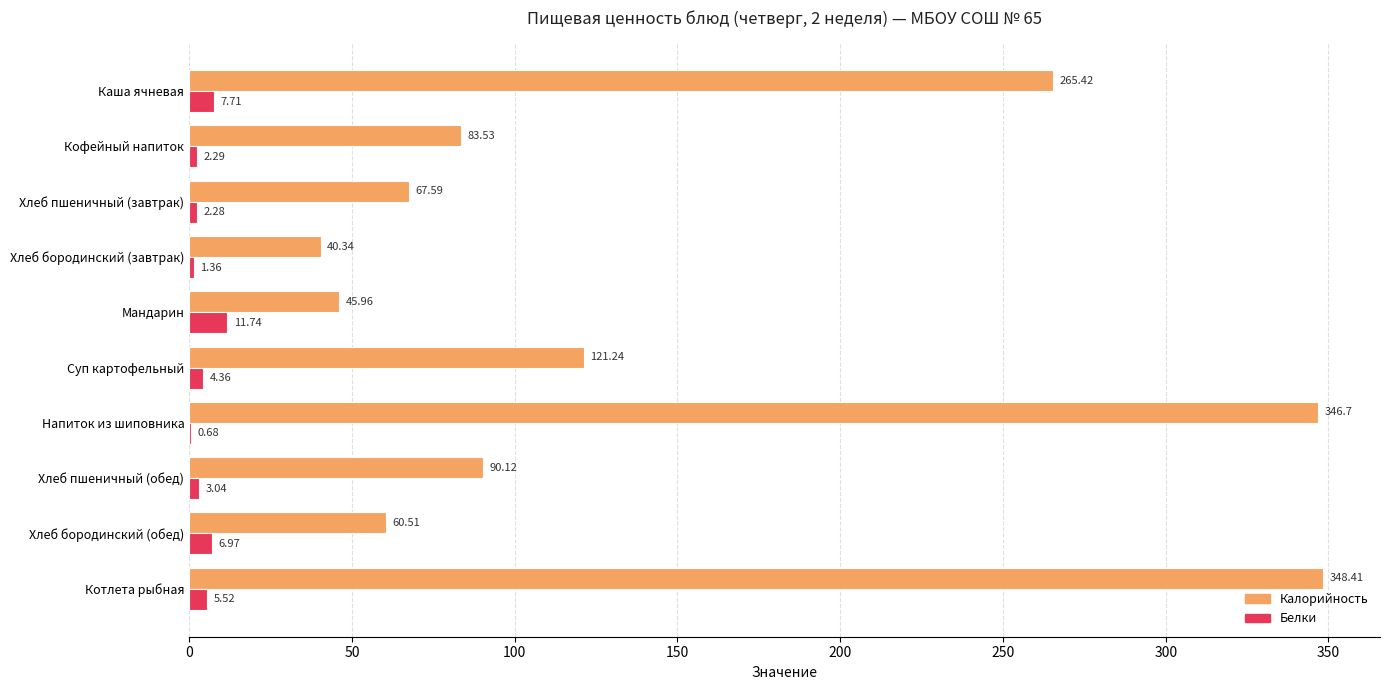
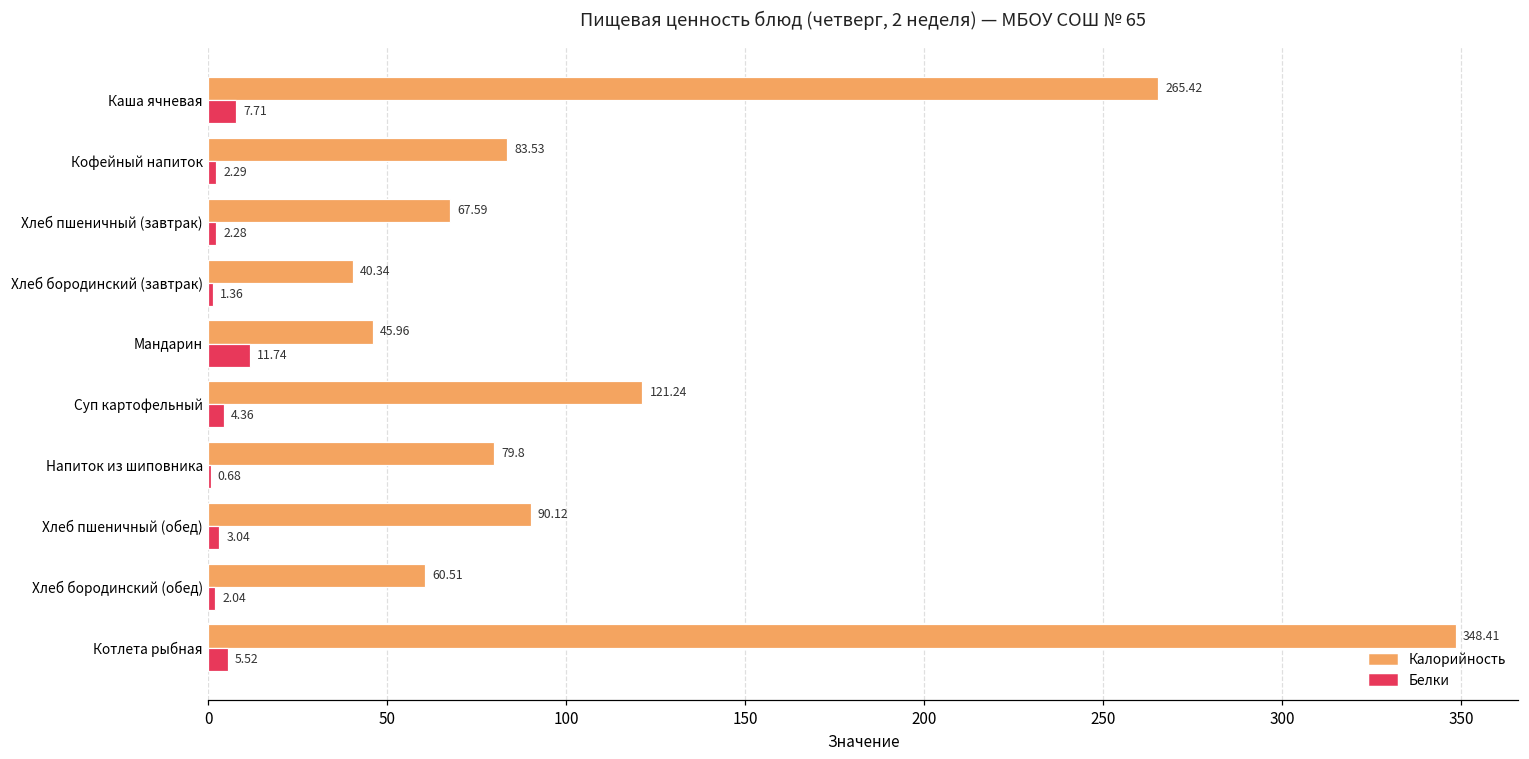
Калорийность, Напиток из шиповника: 346.7 -> 79.8
Белки, Хлеб бородинский (обед): 6.97 -> 2.04
